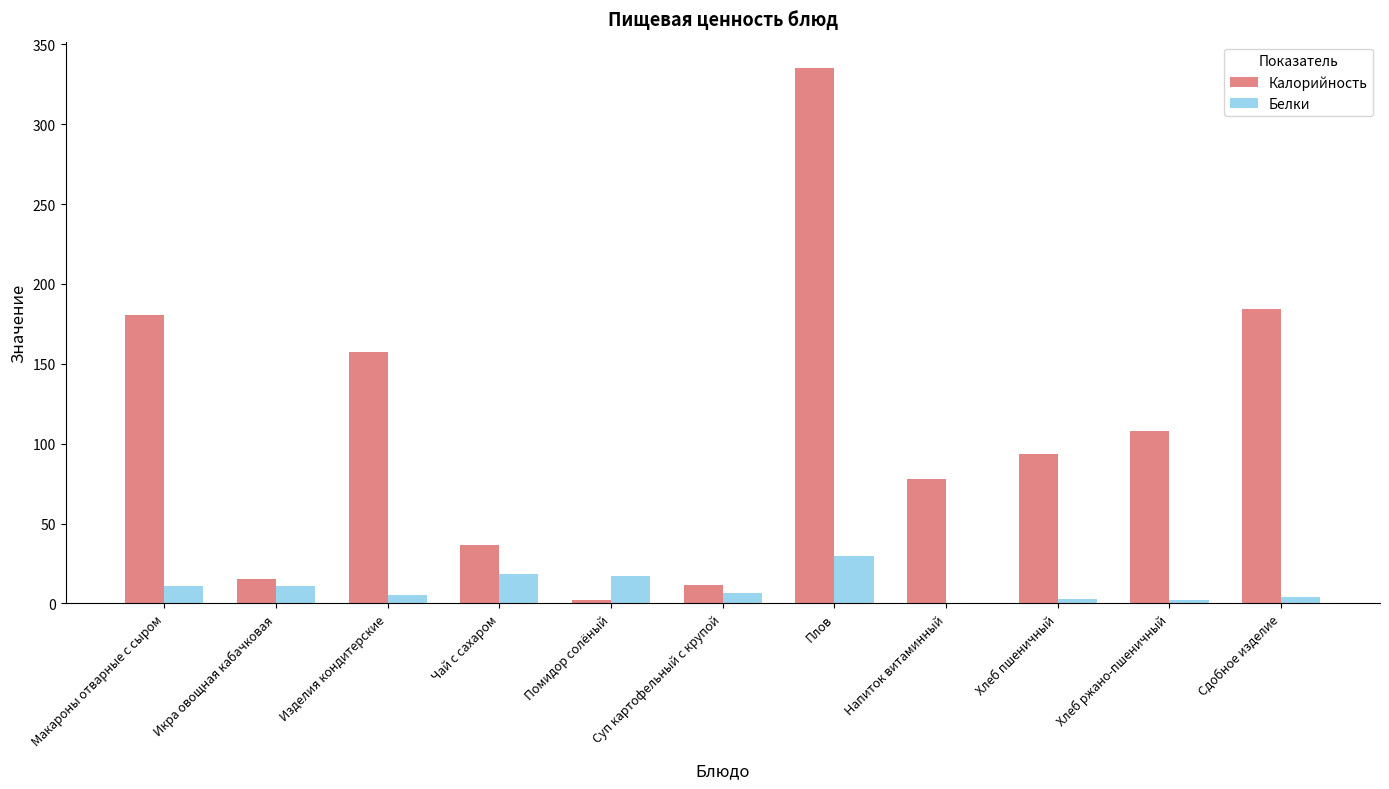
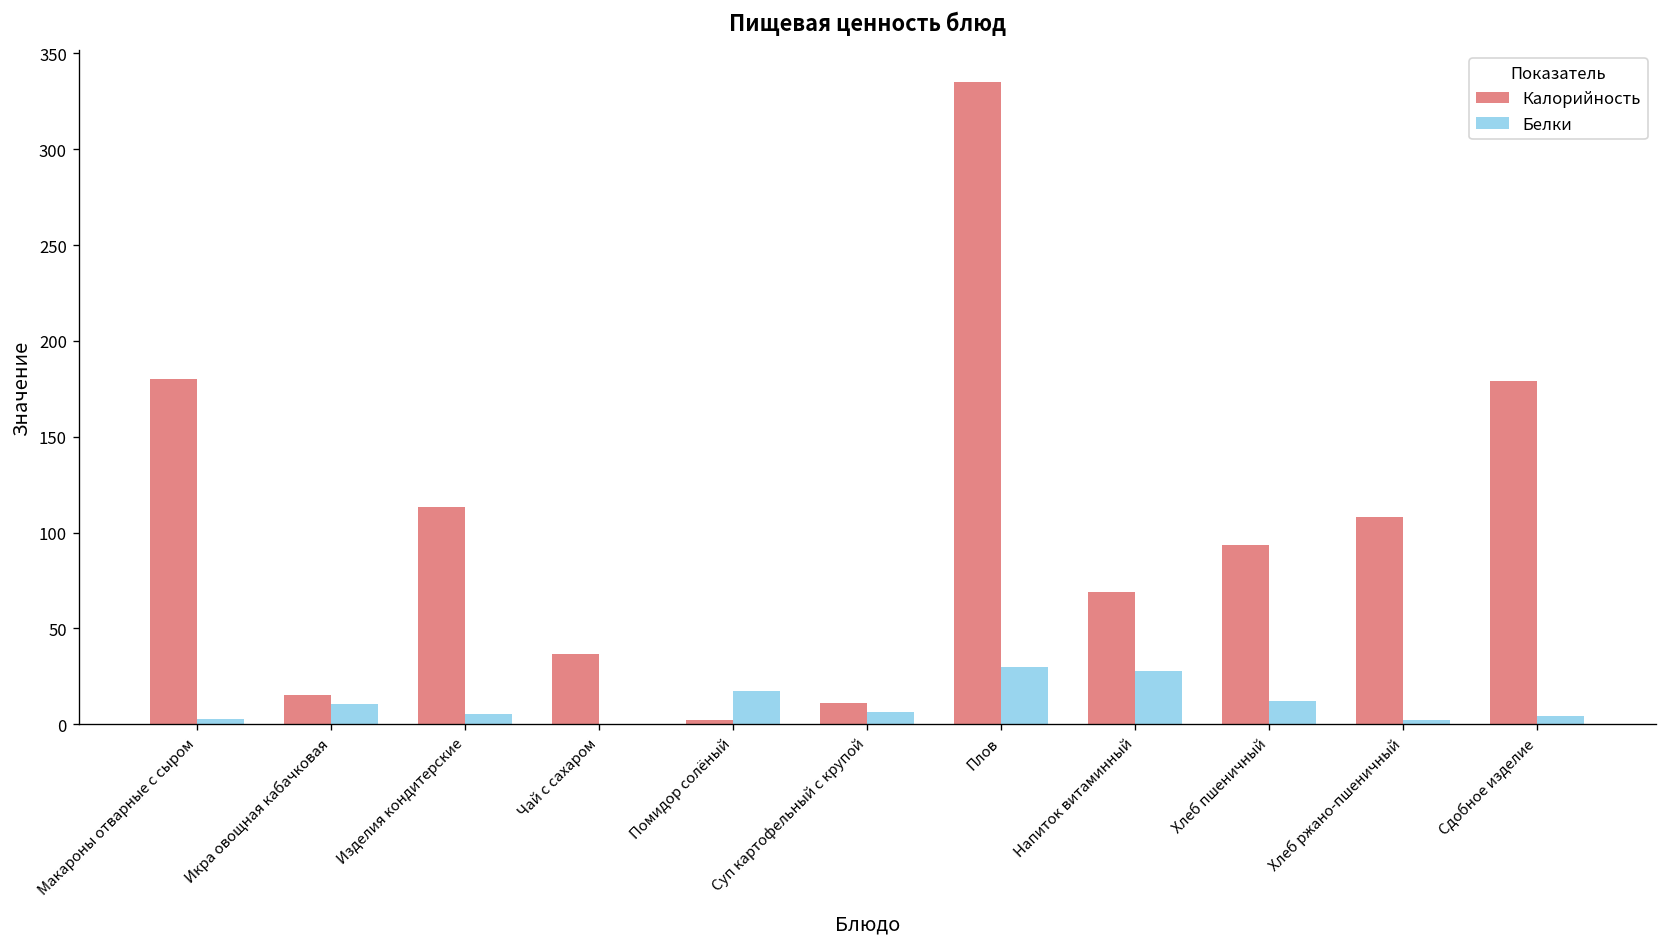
Белки, Макароны отварные с сыром: 11 -> 3
Калорийность, Изделия кондитерские: 157 -> 114
Белки, Чай с сахаром: 19 -> 0
Калорийность, Напиток витаминный: 78 -> 69
Белки, Напиток витаминный: 0 -> 28
Белки, Хлеб пшеничный: 3 -> 12
Калорийность, Сдобное изделие: 185 -> 179
